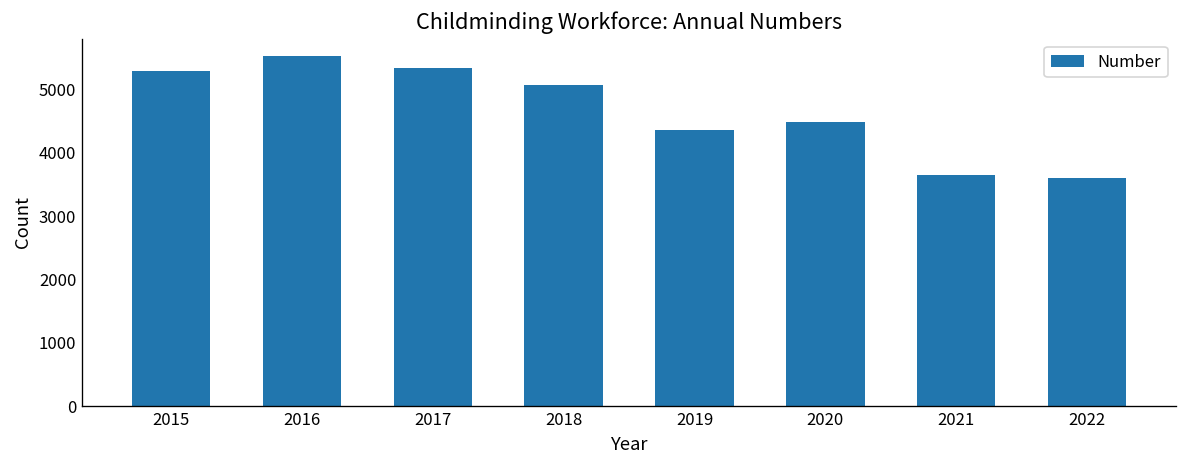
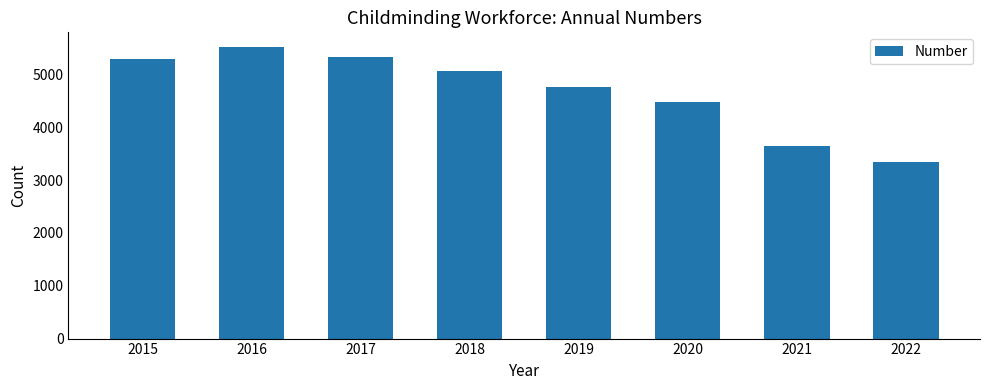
2019: 4400 -> 4800
2022: 3600 -> 3300
